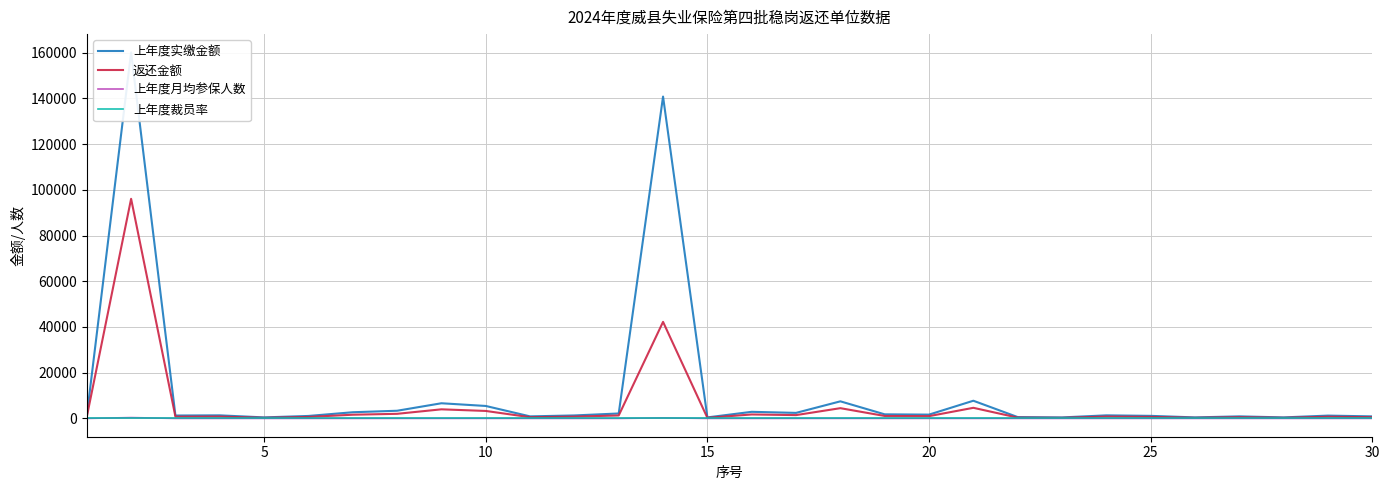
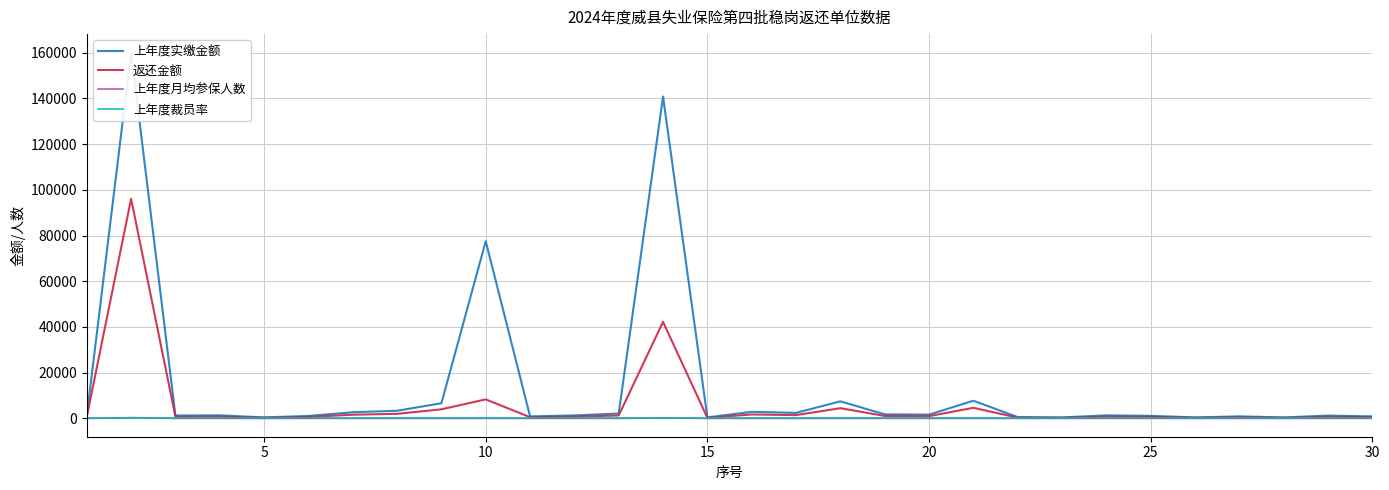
上年度实缴金额, 10: 5000 -> 78000
返还金额, 10: 3000 -> 8000
